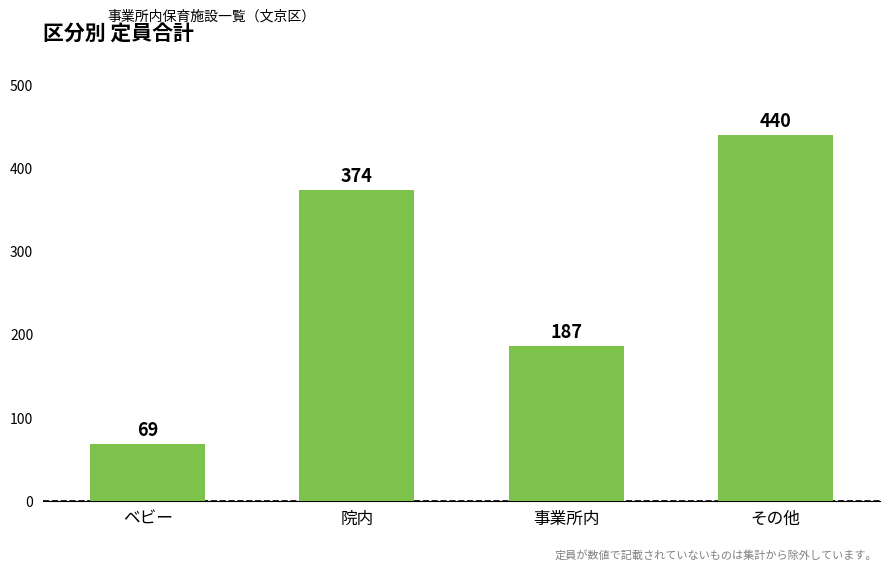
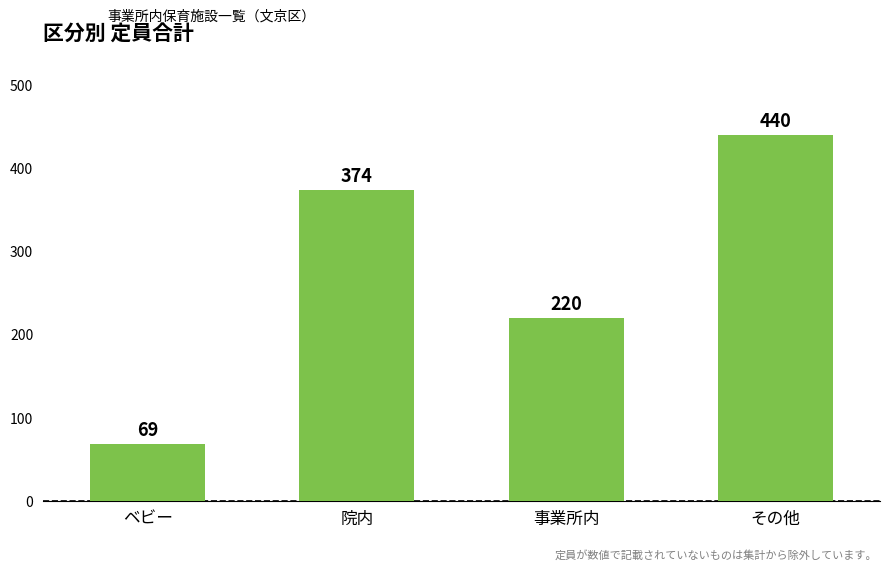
事業所内: 187 -> 220
